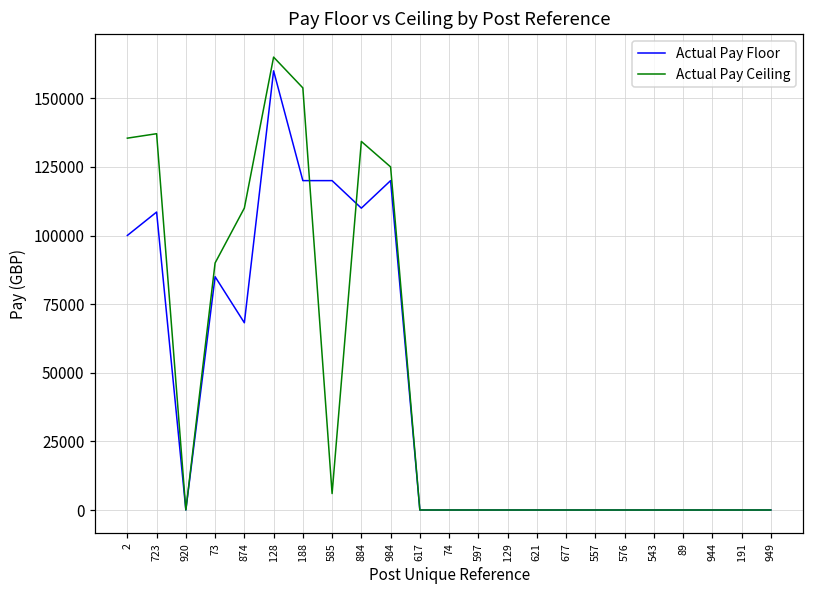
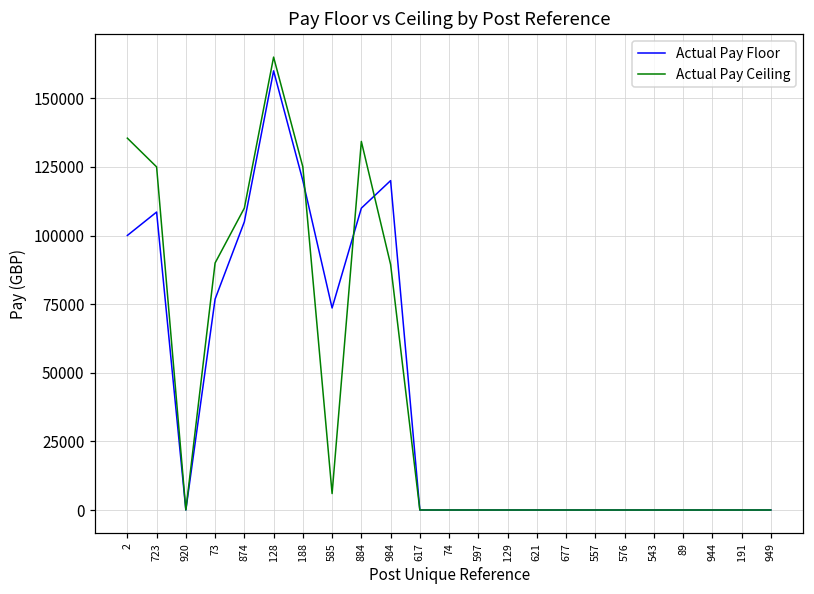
Actual Pay Ceiling, 723: 137000 -> 125000
Actual Pay Floor, 73: 85000 -> 77000
Actual Pay Floor, 874: 68000 -> 105000
Actual Pay Ceiling, 188: 154000 -> 125000
Actual Pay Floor, 585: 120000 -> 74000
Actual Pay Ceiling, 984: 125000 -> 89000
